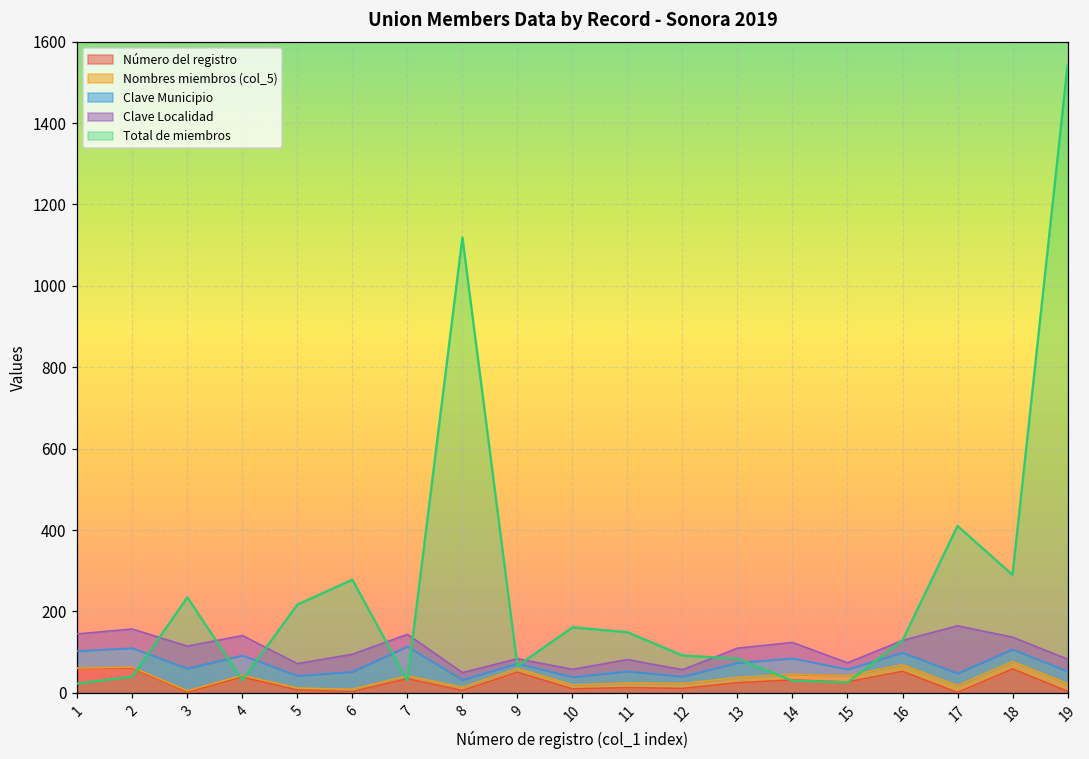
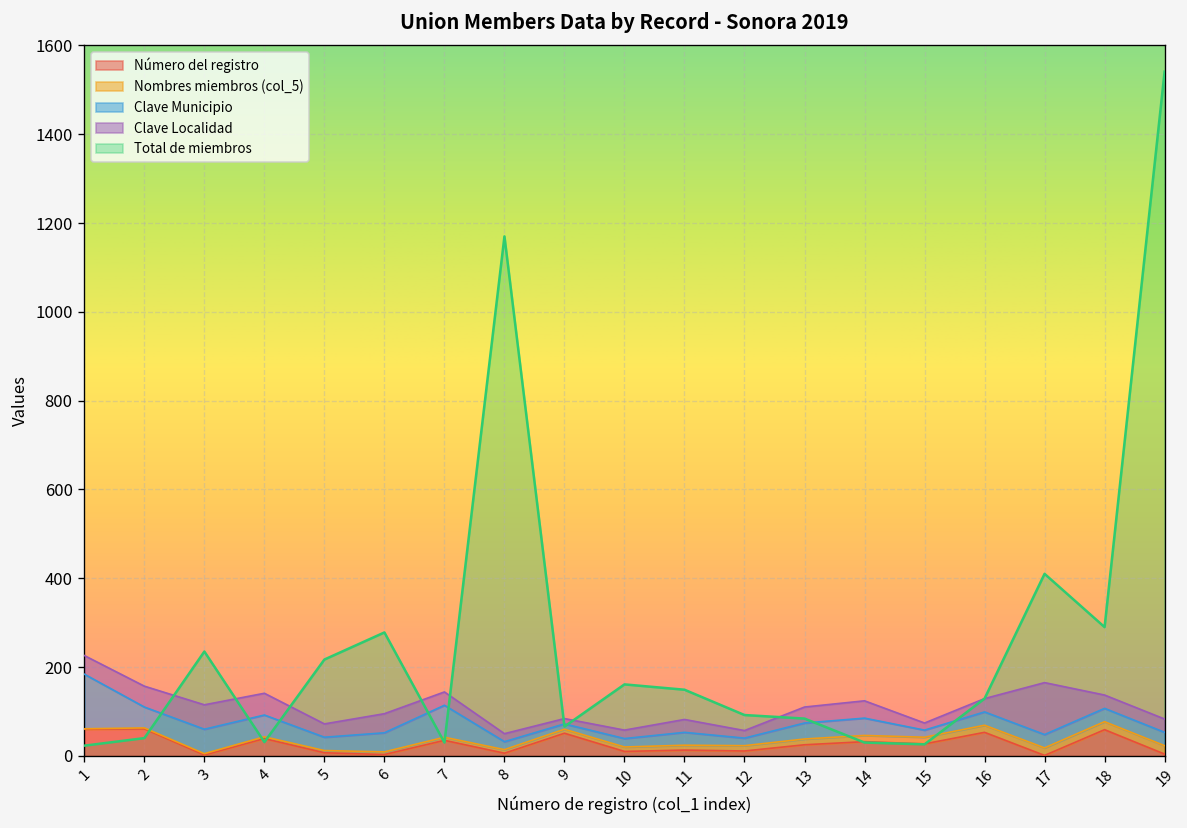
Clave Municipio, 1: 40 -> 120
Total de miembros, 8: 1120 -> 1170
